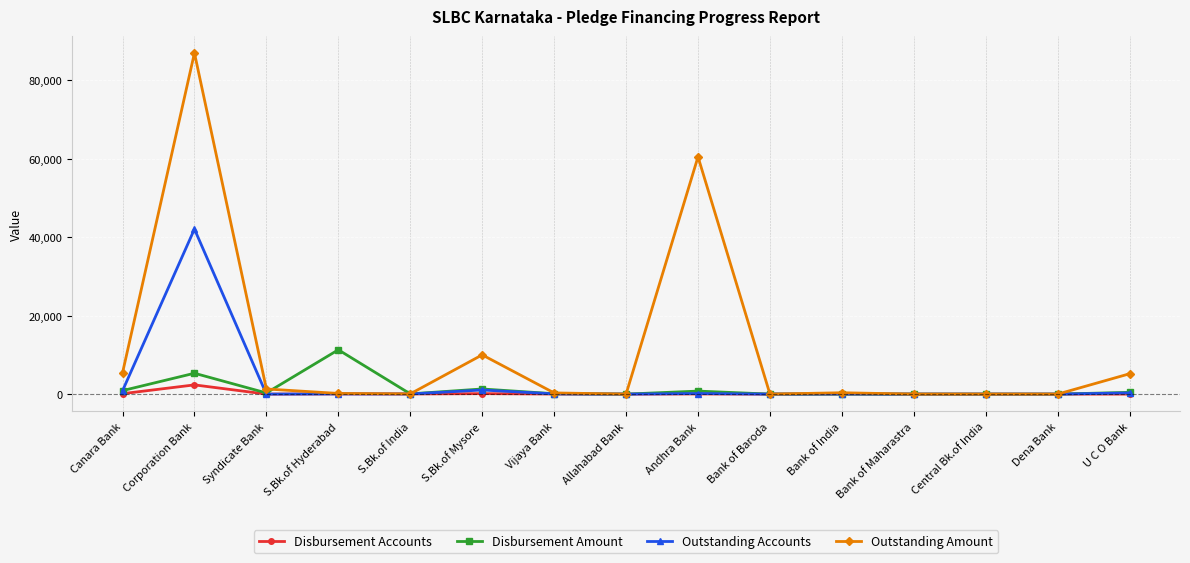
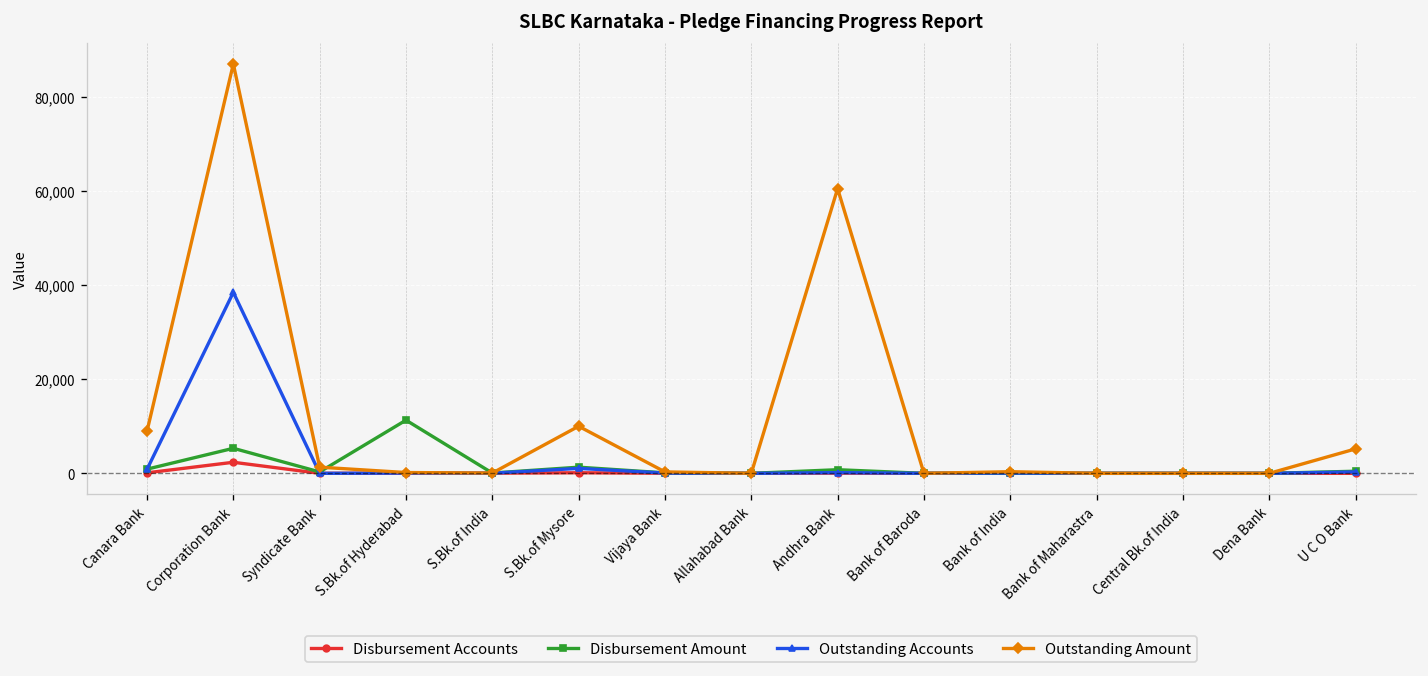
Outstanding Amount, Canara Bank: 5,000 -> 9,000
Outstanding Accounts, Corporation Bank: 42,000 -> 38,000
